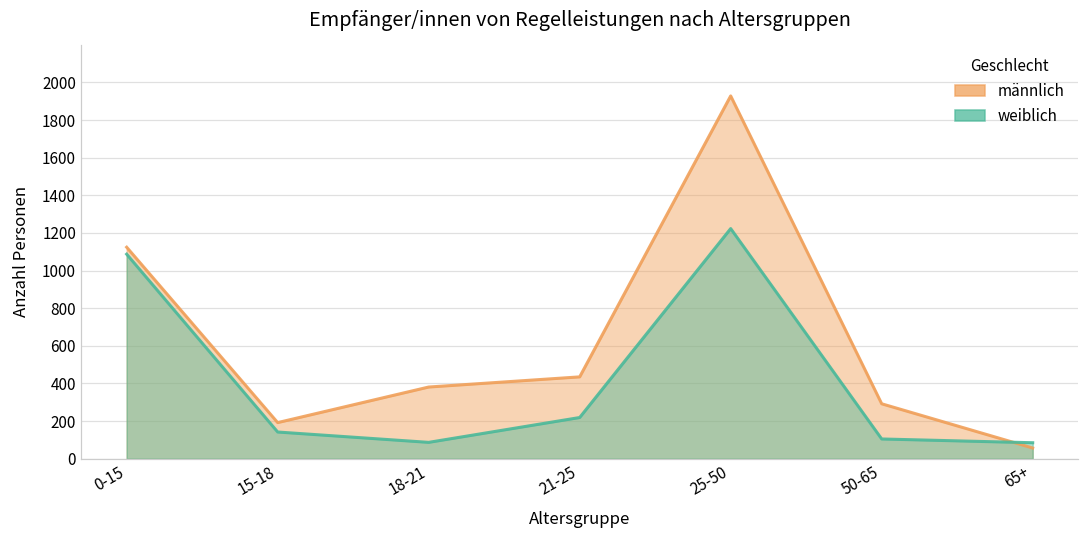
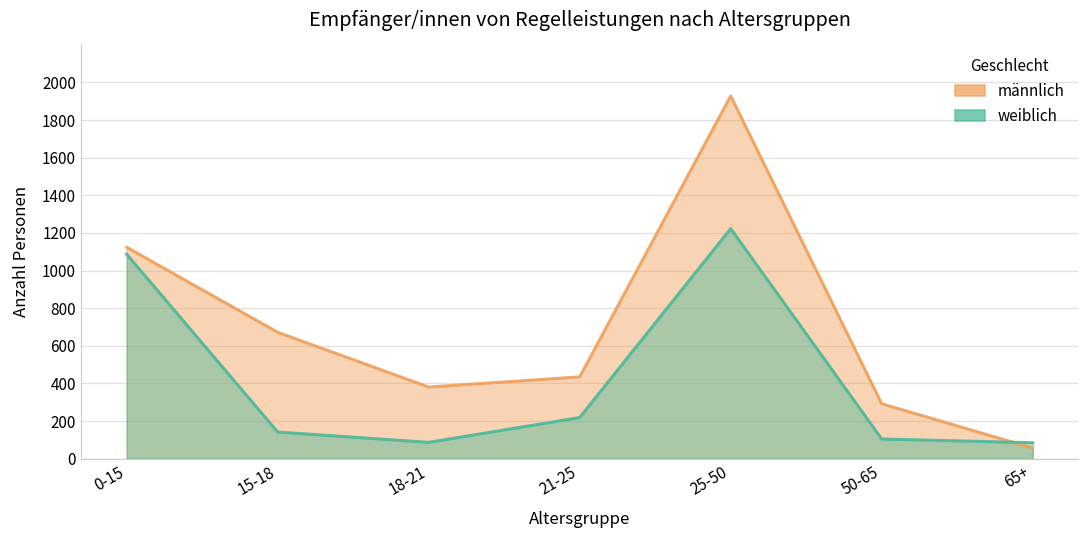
männlich, 15-18: 190 -> 670
